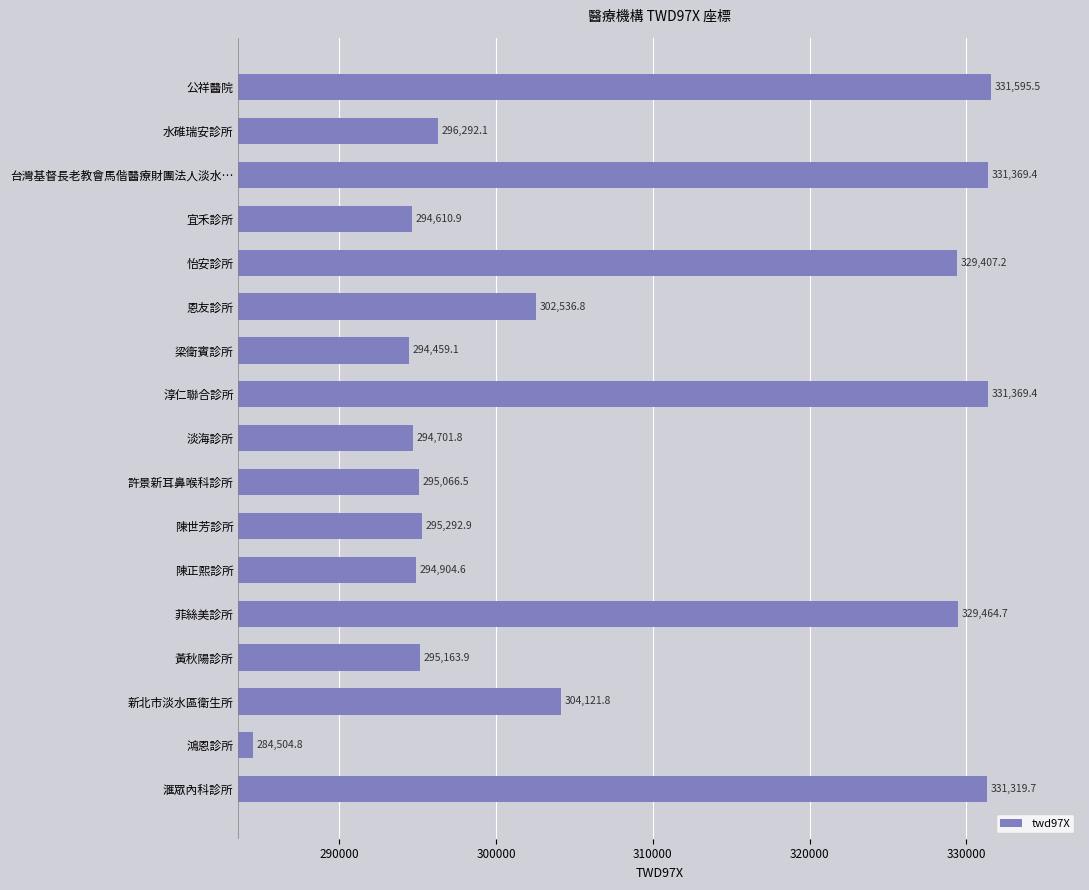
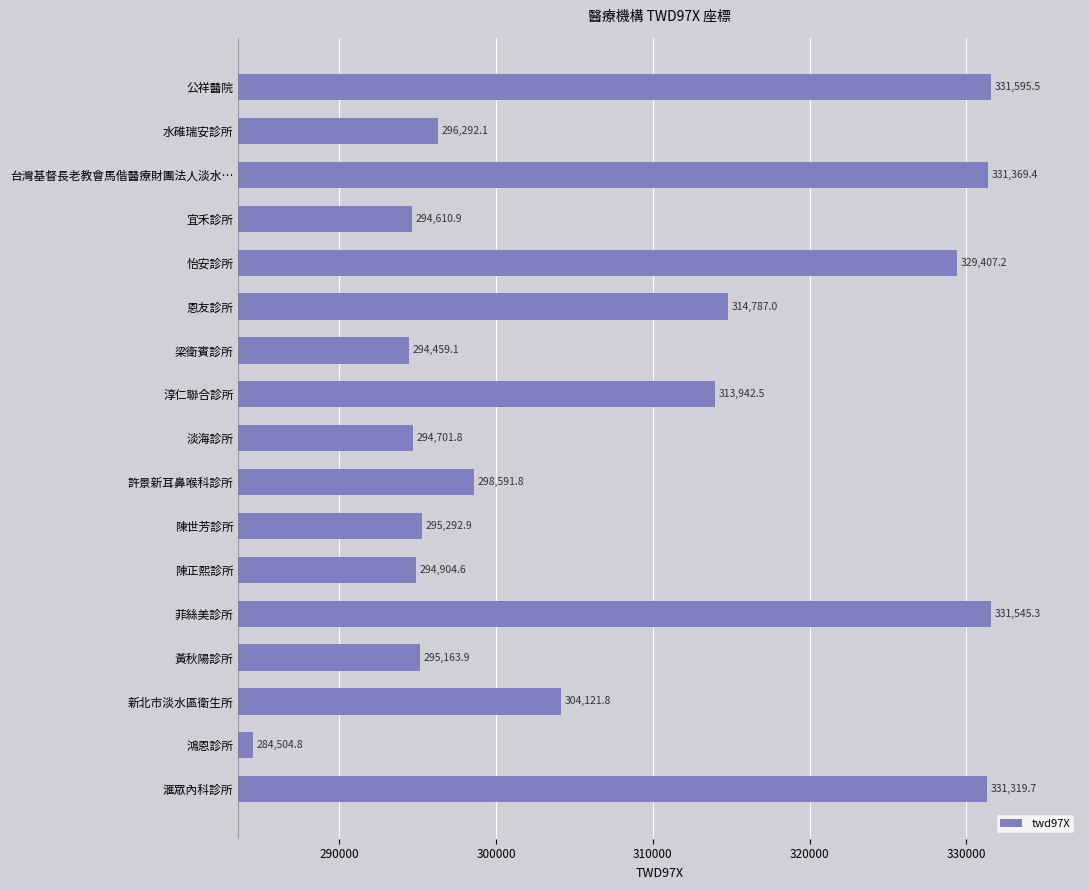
恩友診所: 302,536.8 -> 314,787.0
淳仁聯合診所: 331,369.4 -> 313,942.5
許景新耳鼻喉科診所: 295,066.5 -> 298,591.8
菲絲美診所: 329,464.7 -> 331,545.3
